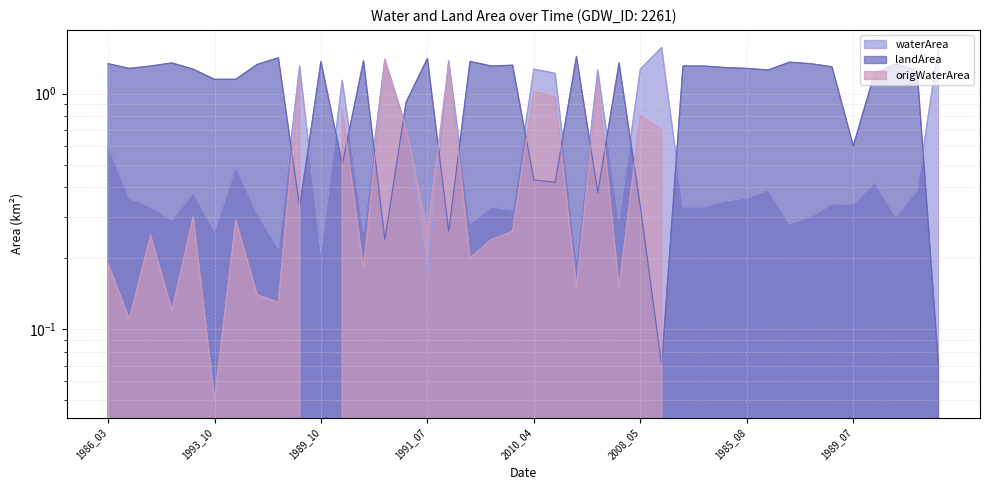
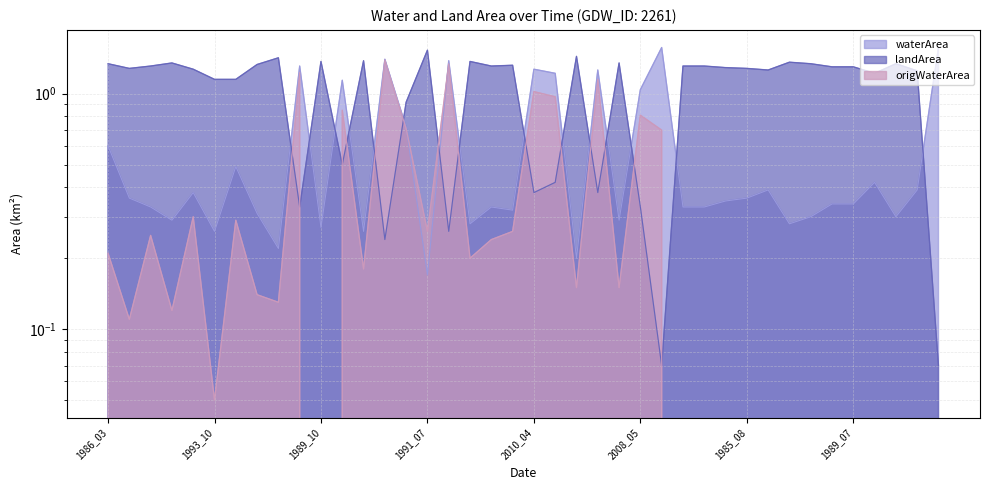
origWaterArea, 1986_03: 0.19 -> 0.21
waterArea, 1989_10: 0.21 -> 0.27
landArea, 1991_07: 1.4 -> 1.5
landArea, 2010_04: 0.43 -> 0.38
waterArea, 2008_05: 1.3 -> 1.0
landArea, 1989_07: 0.6 -> 1.3
